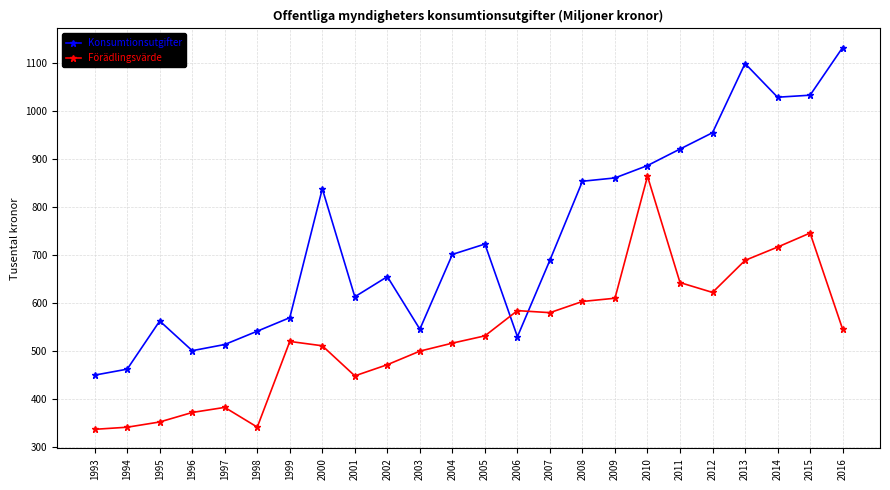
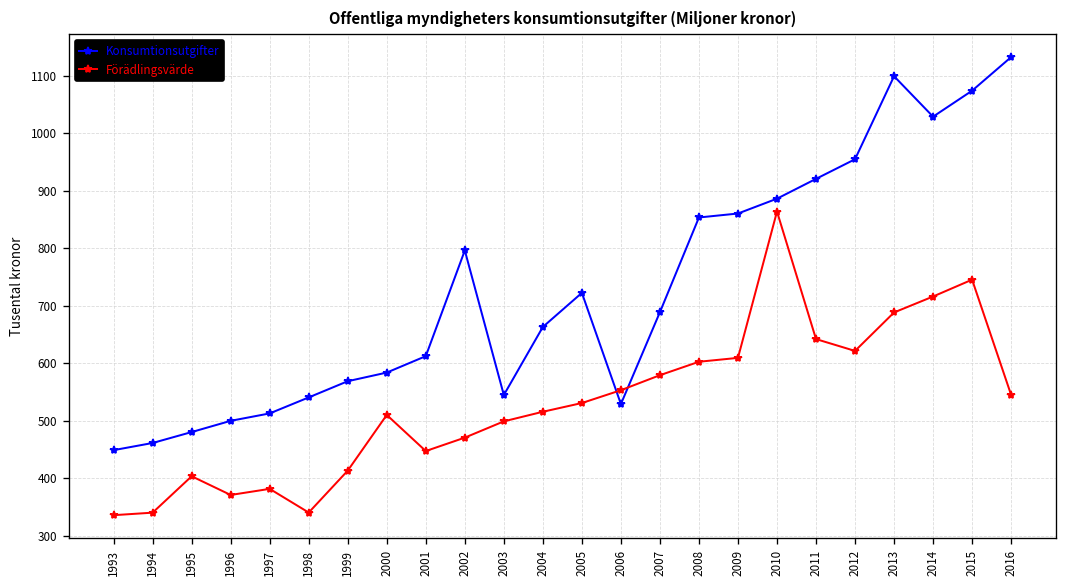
Konsumtionsutgifter, 1995: 560 -> 480
Förädlingsvärde, 1995: 350 -> 400
Förädlingsvärde, 1999: 520 -> 410
Konsumtionsutgifter, 2000: 840 -> 580
Konsumtionsutgifter, 2002: 650 -> 800
Konsumtionsutgifter, 2004: 700 -> 660
Förädlingsvärde, 2006: 580 -> 550
Konsumtionsutgifter, 2015: 1030 -> 1070
